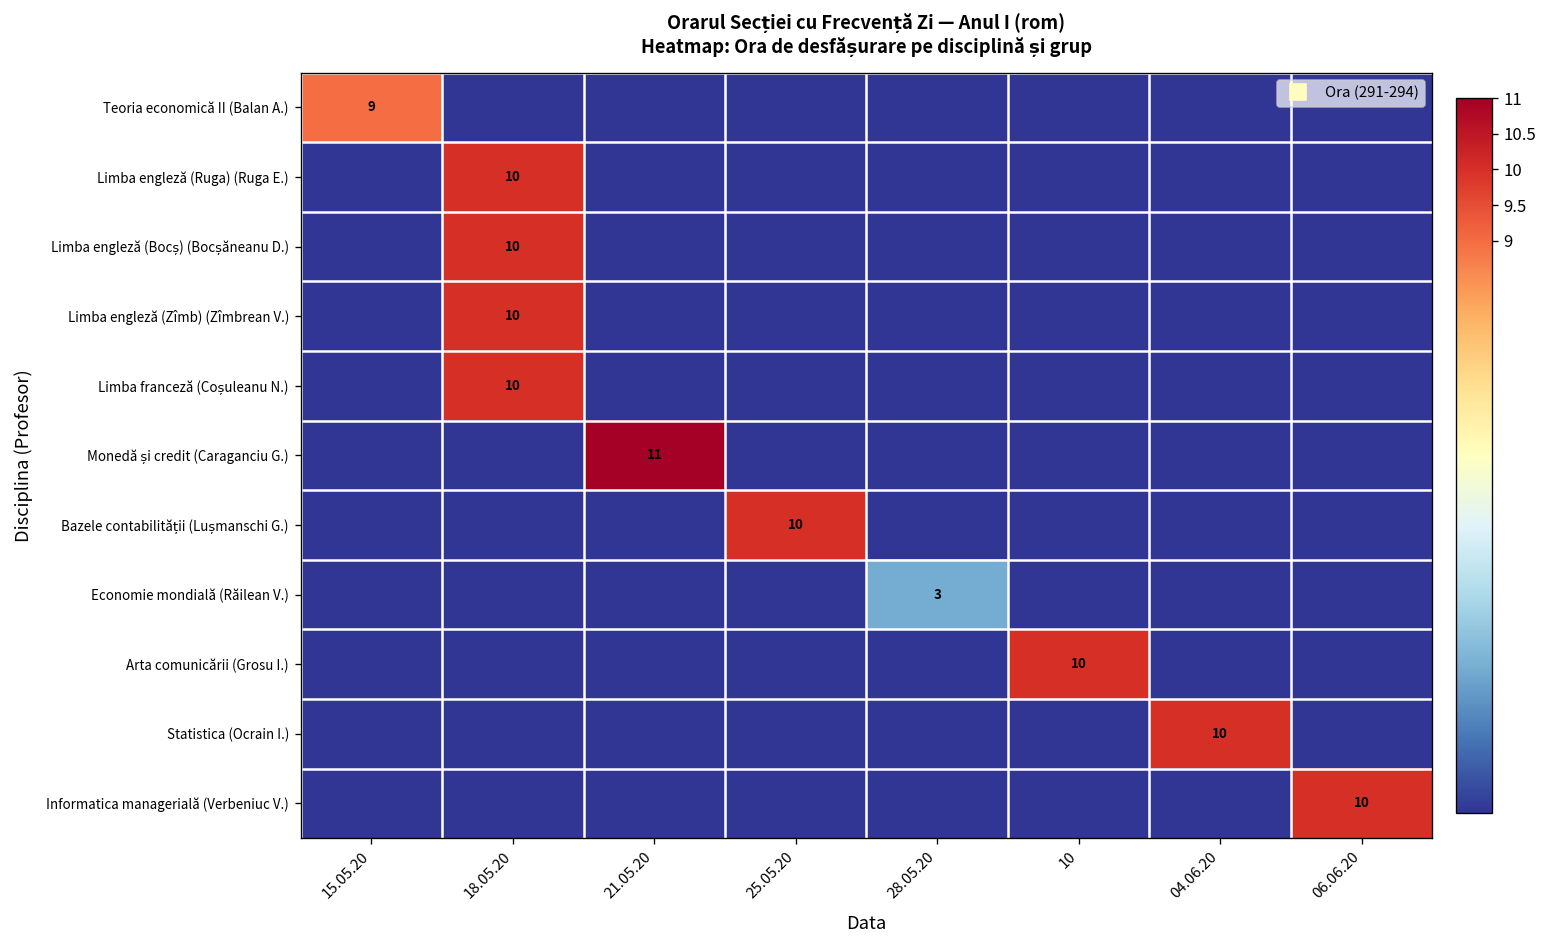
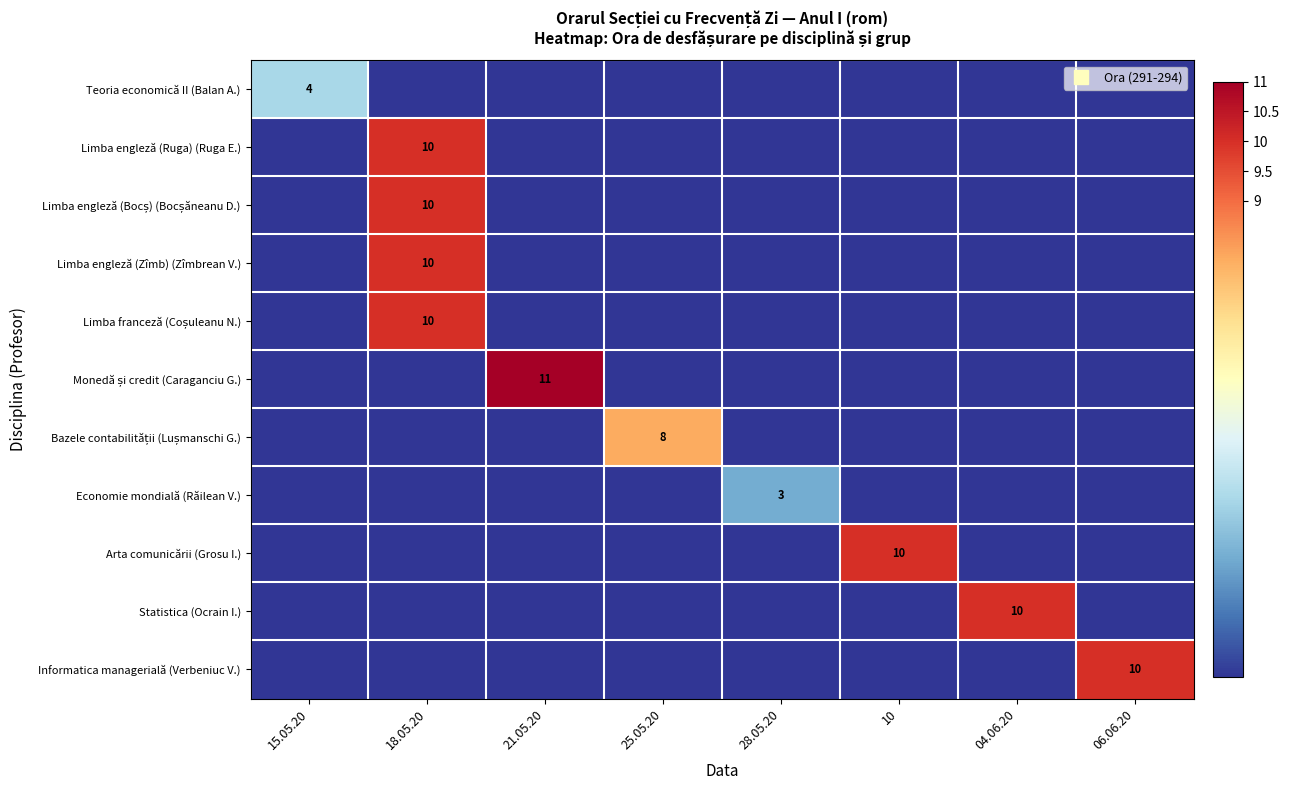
Teoria economică II (Balan A.), 15.05.20: 9 -> 4
Bazele contabilității (Lușmanschi G.), 25.05.20: 10 -> 8
